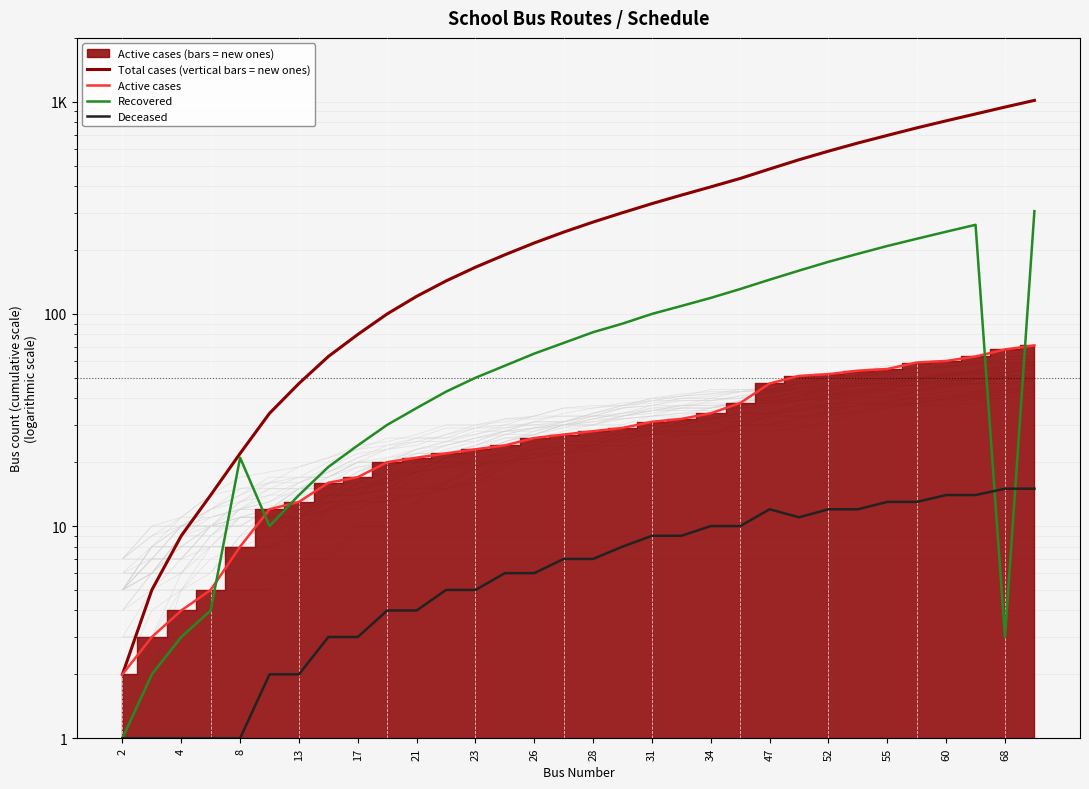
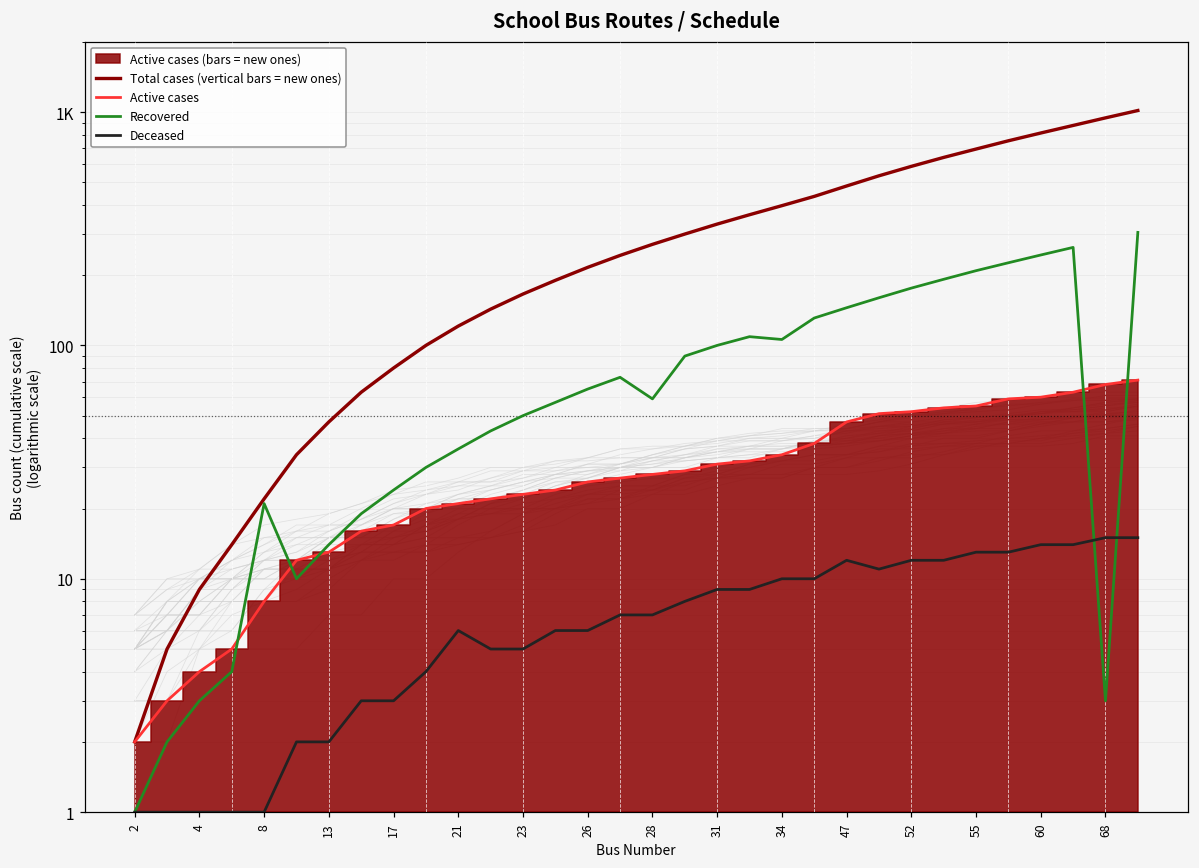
Deceased, 21: 4.0 -> 6.0
Recovered, 28: 82 -> 59
Recovered, 34: 120 -> 110
